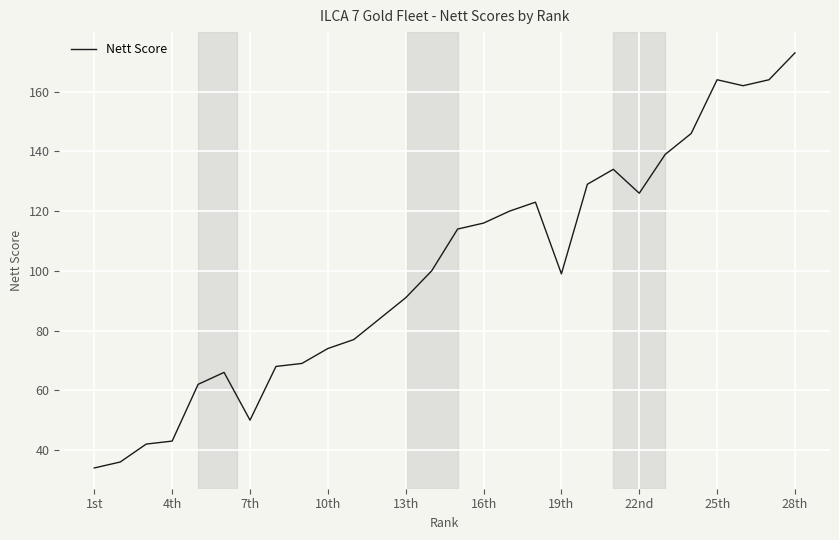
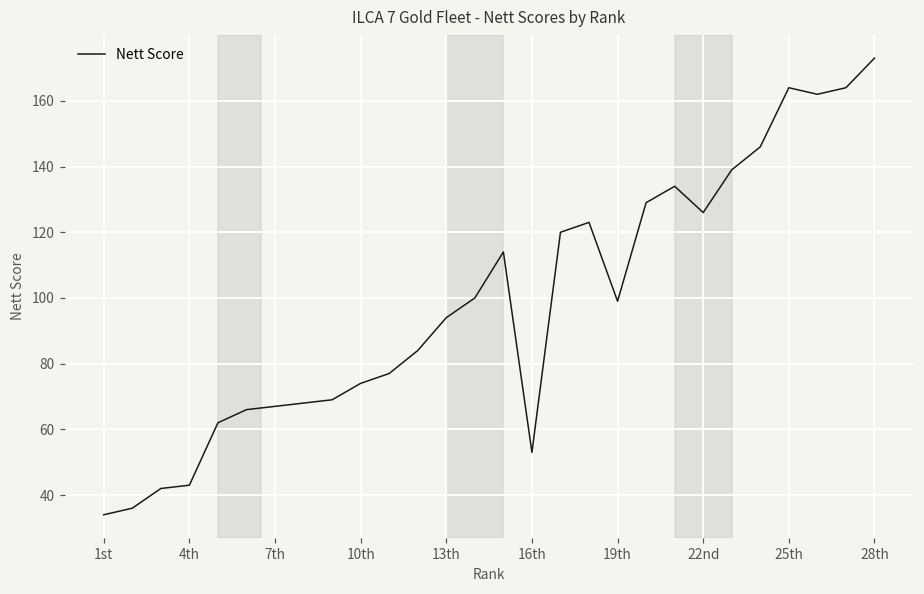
7th: 50 -> 67
13th: 91 -> 94
16th: 116 -> 53
